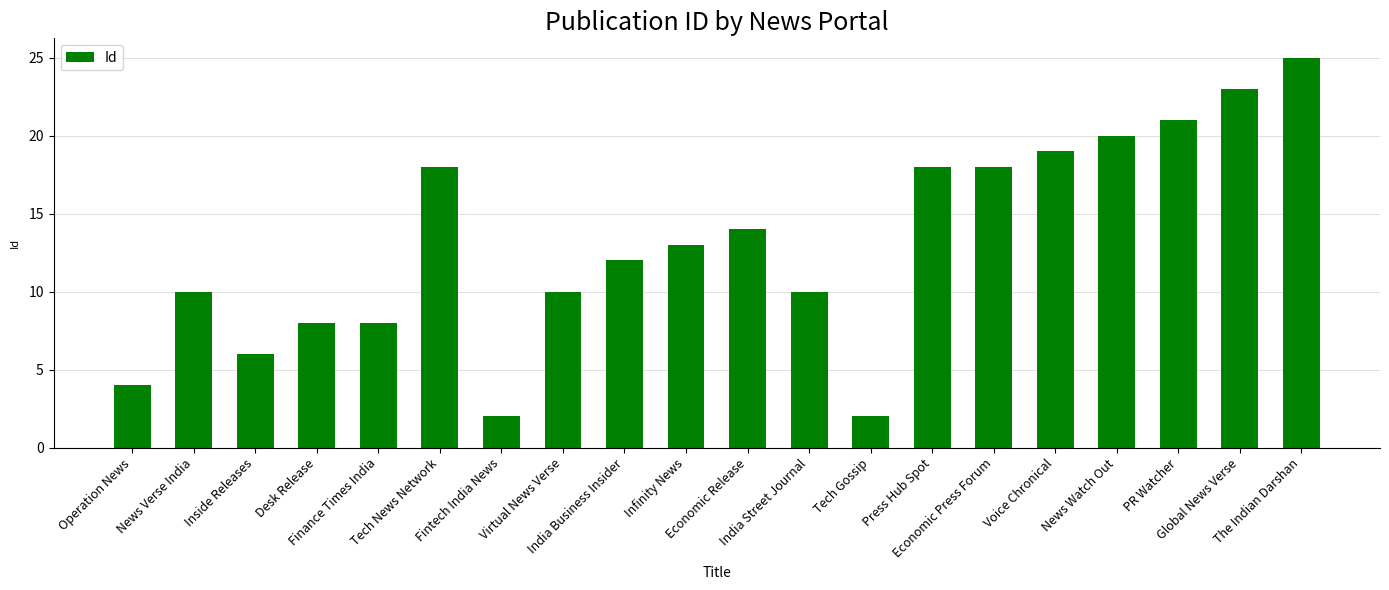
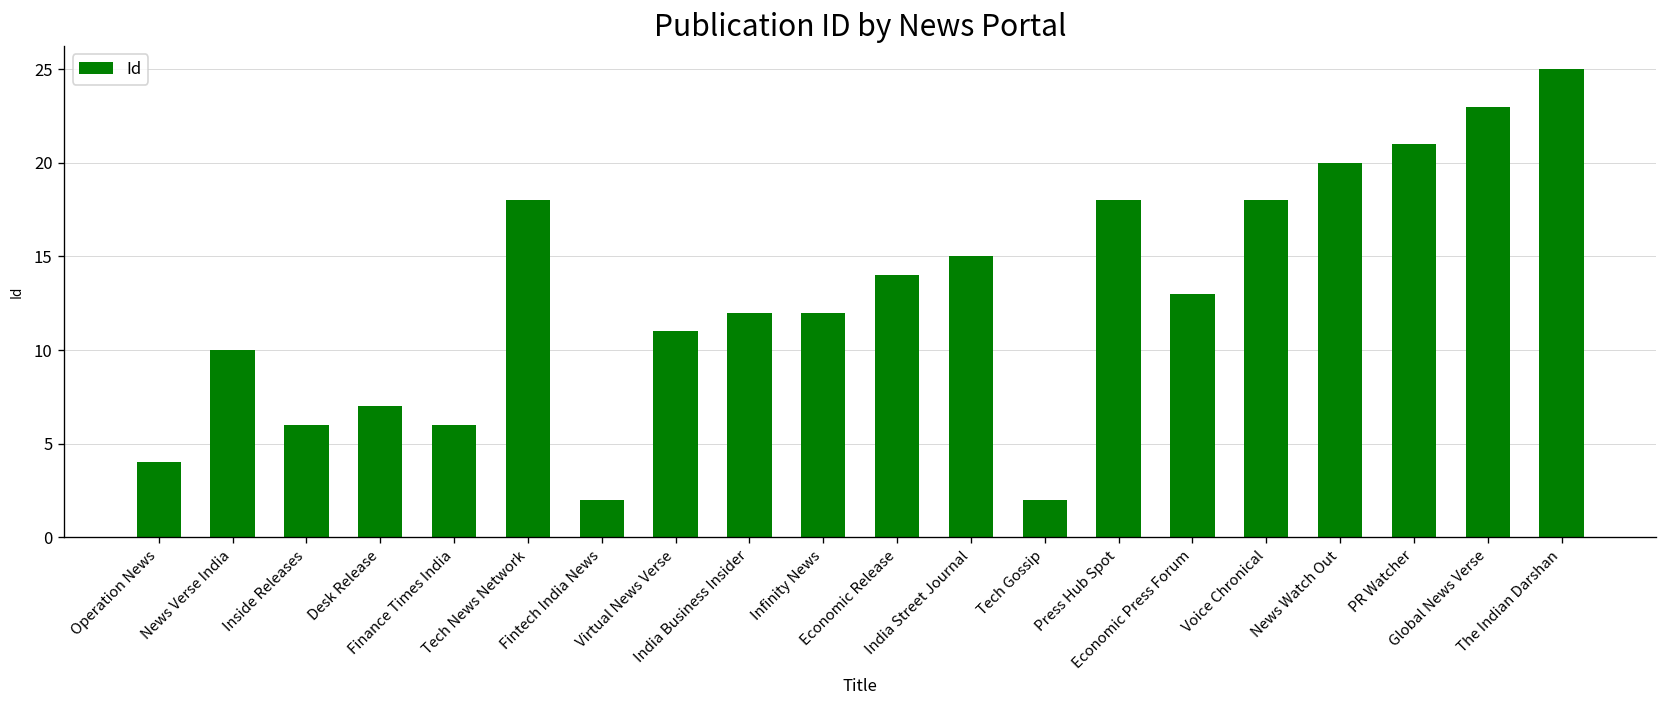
Desk Release: 8 -> 7
Finance Times India: 8 -> 6
Virtual News Verse: 10 -> 11
Infinity News: 13 -> 12
India Street Journal: 10 -> 15
Economic Press Forum: 18 -> 13
Voice Chronical: 19 -> 18
